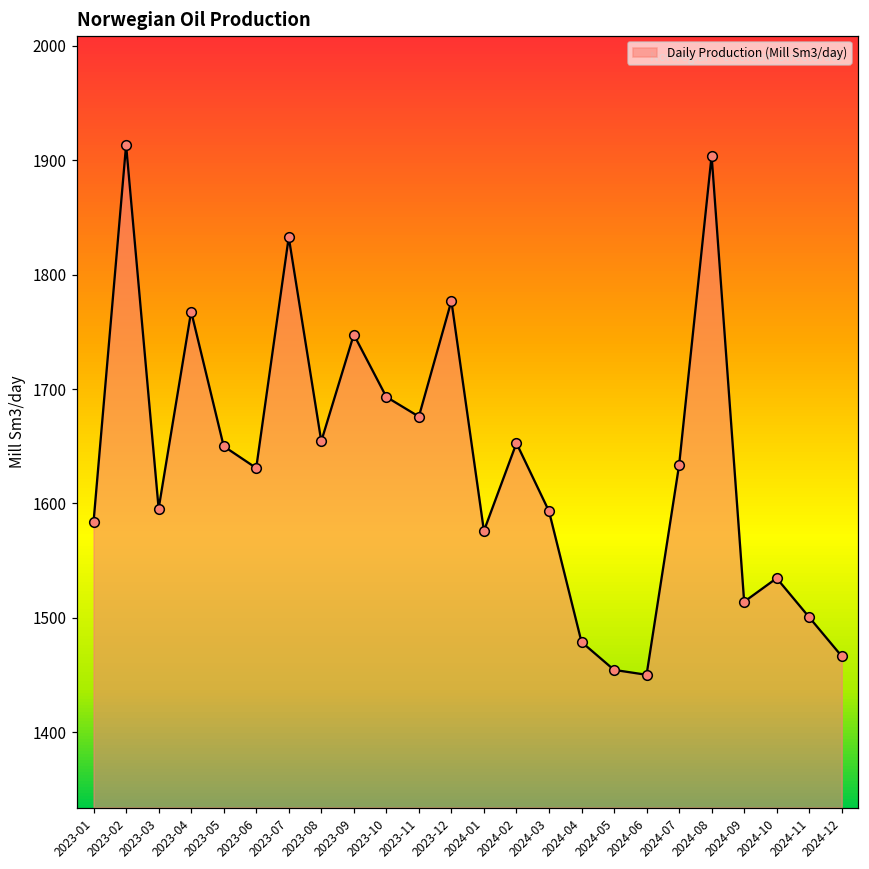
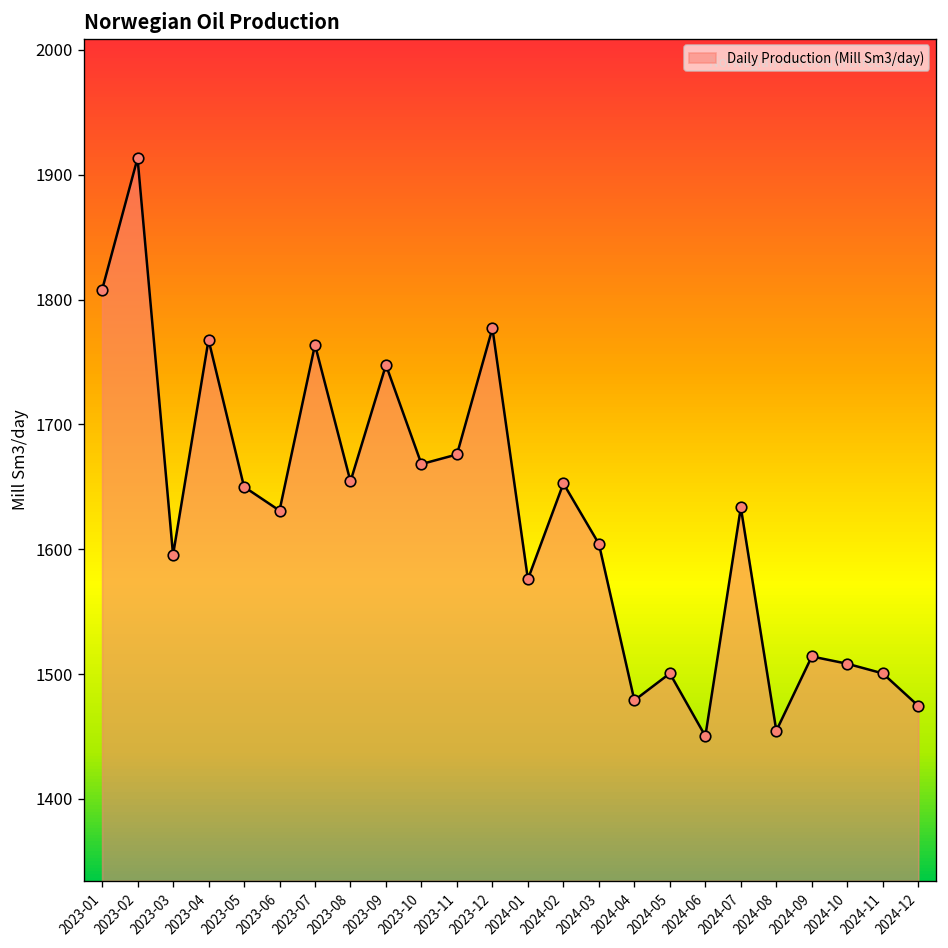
2023-01: 1584 -> 1808
2023-07: 1833 -> 1764
2023-10: 1693 -> 1668
2024-03: 1593 -> 1604
2024-05: 1455 -> 1501
2024-08: 1904 -> 1455
2024-10: 1535 -> 1508
2024-12: 1466 -> 1475
